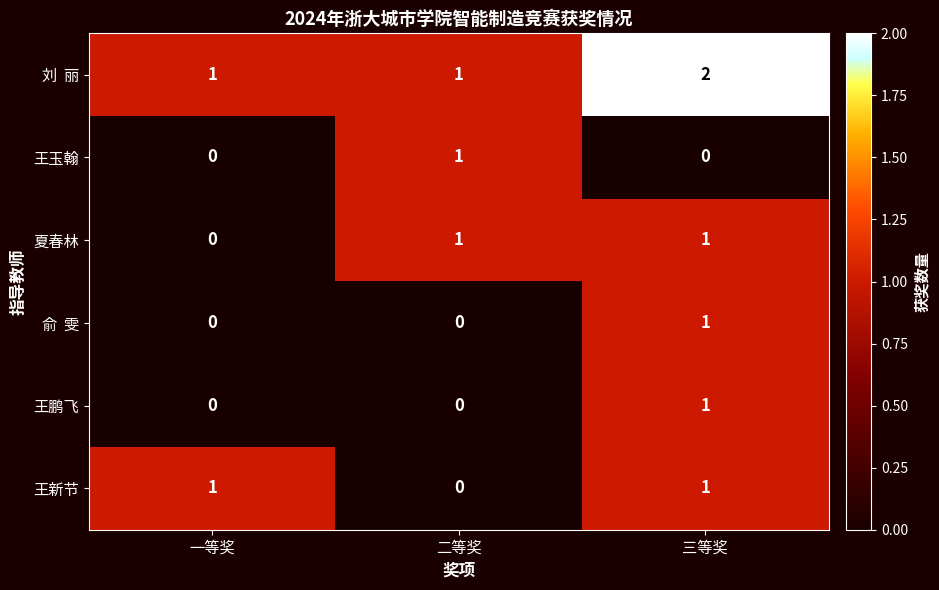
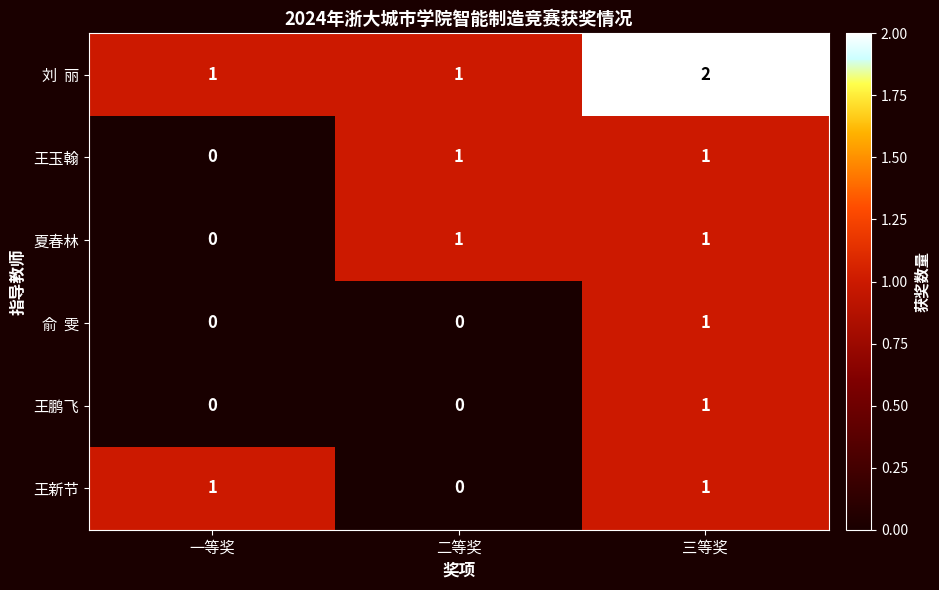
王玉翰, 三等奖: 0 -> 1
